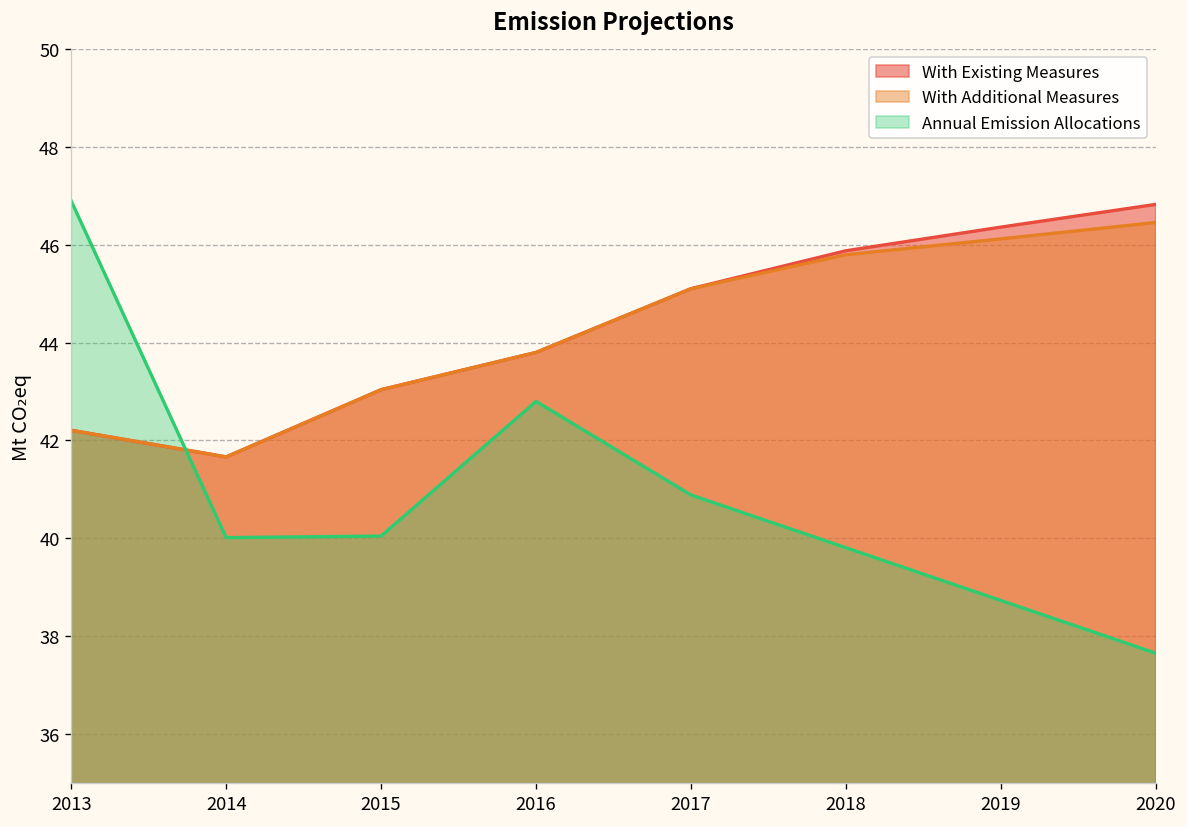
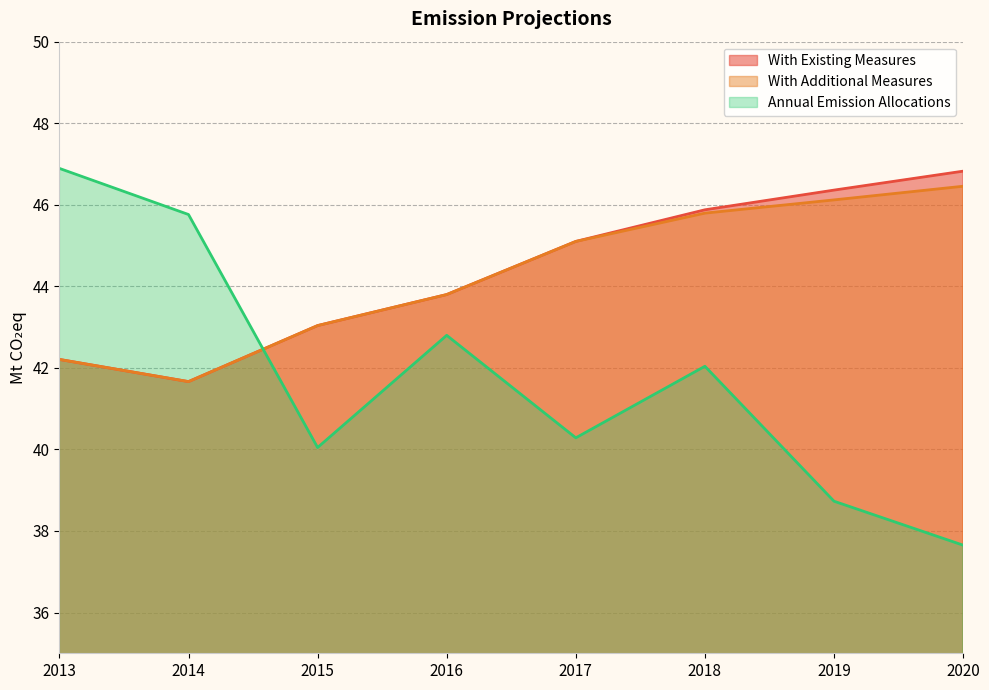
Annual Emission Allocations, 2014: 40.0 -> 45.8
Annual Emission Allocations, 2017: 40.9 -> 40.3
Annual Emission Allocations, 2018: 39.8 -> 42.0
